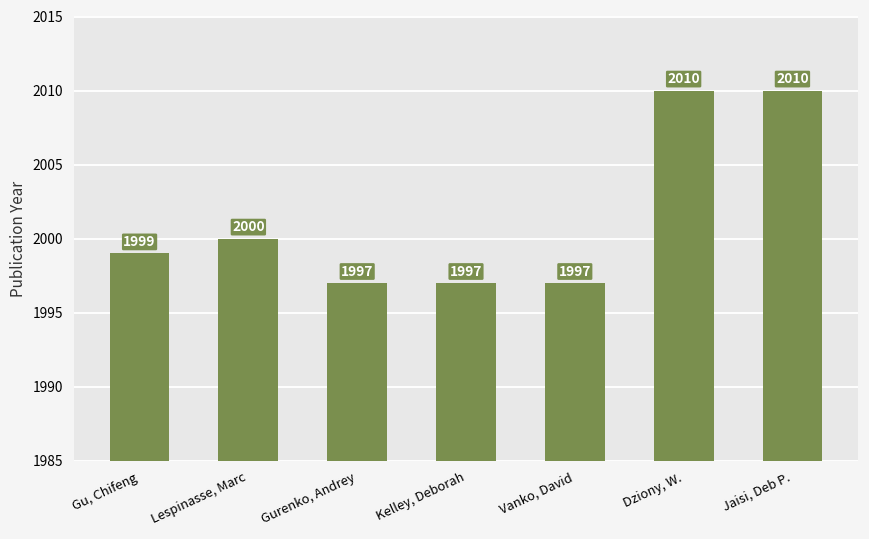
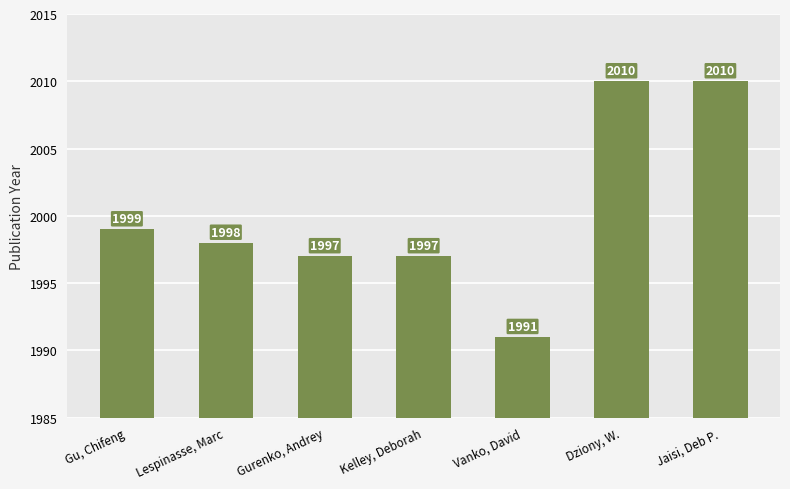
Lespinasse, Marc: 2000 -> 1998
Vanko, David: 1997 -> 1991
